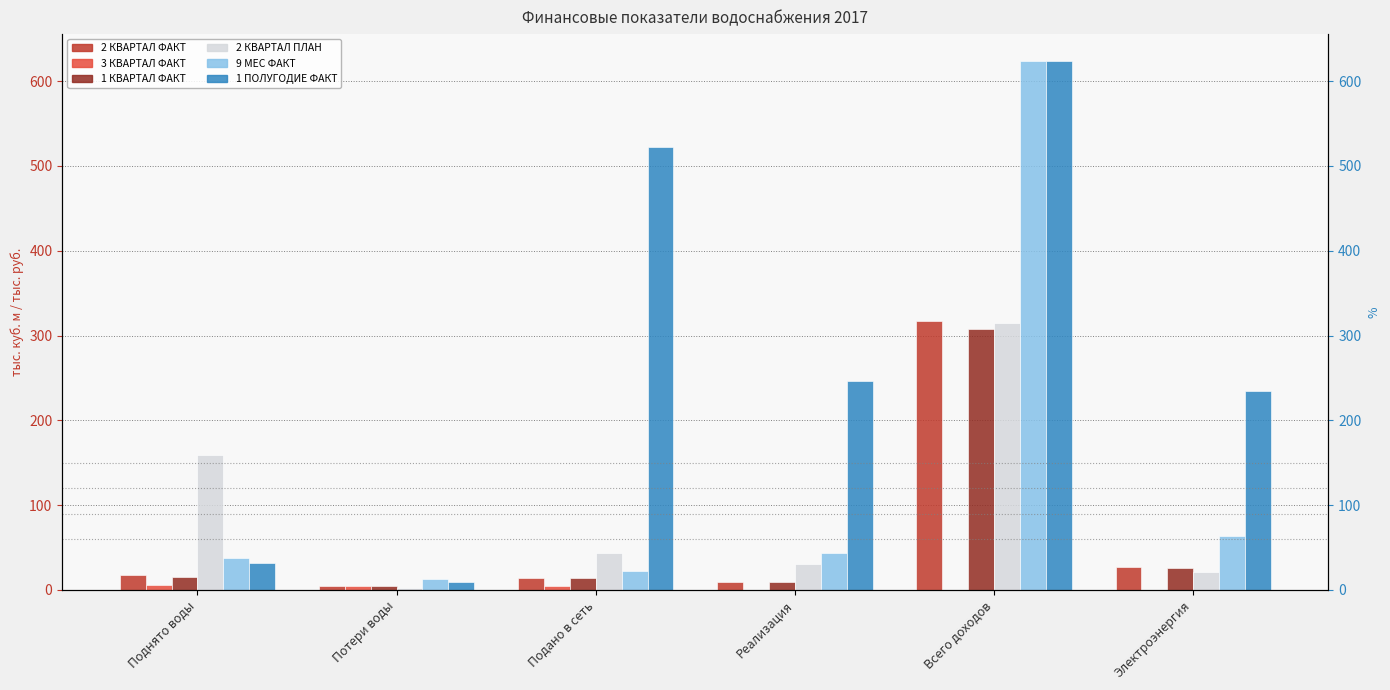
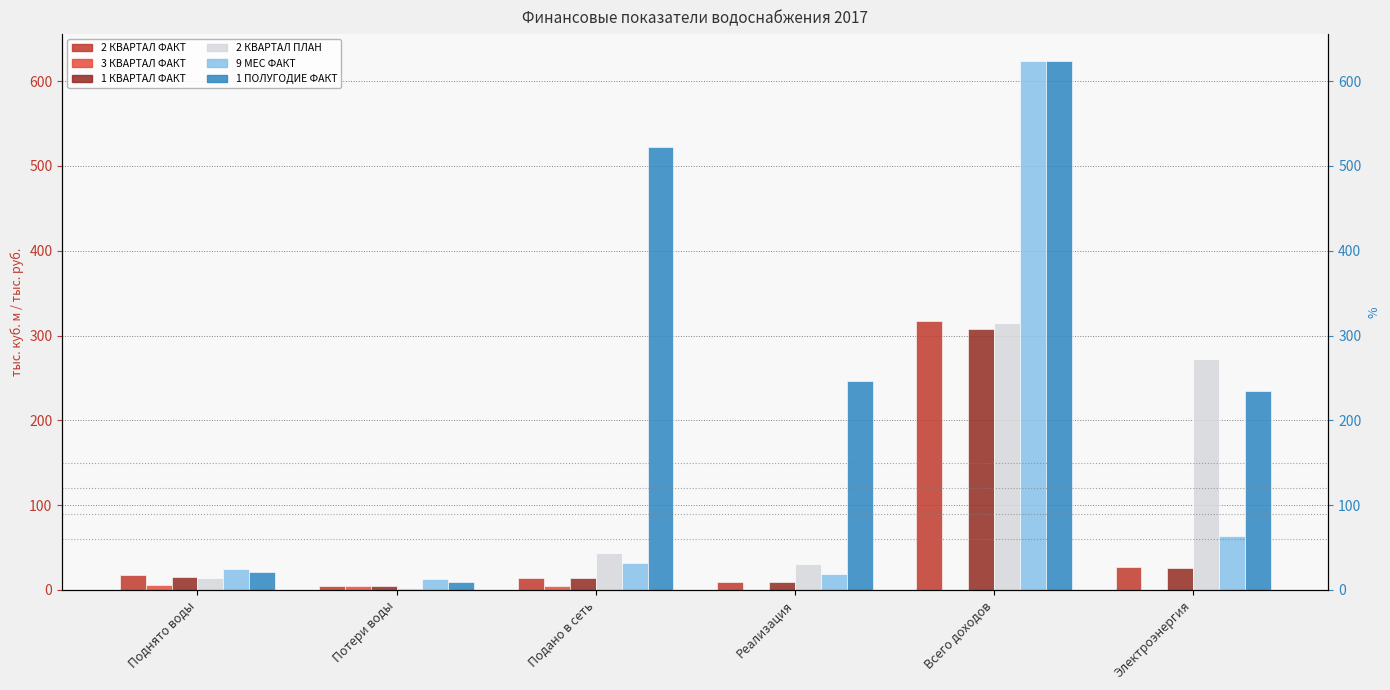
2 КВАРТАЛ ПЛАН, Поднято воды: 160 -> 10
9 МЕС ФАКТ, Поднято воды: 40 -> 20
1 ПОЛУГОДИЕ ФАКТ, Поднято воды: 30 -> 20
9 МЕС ФАКТ, Подано в сеть: 20 -> 30
9 МЕС ФАКТ, Реализация: 40 -> 20
2 КВАРТАЛ ПЛАН, Электроэнергия: 20 -> 270
